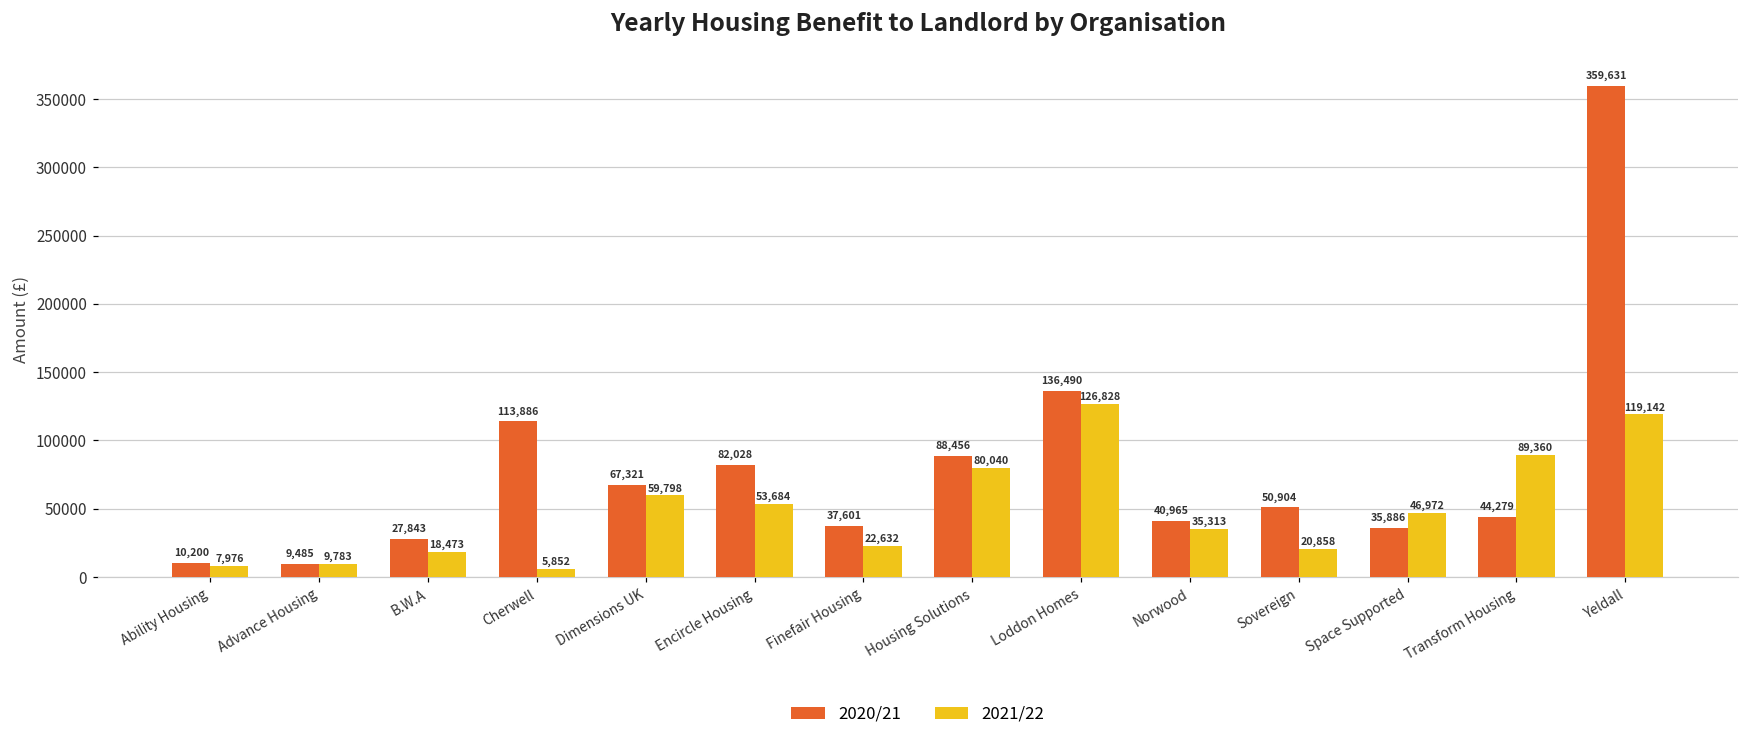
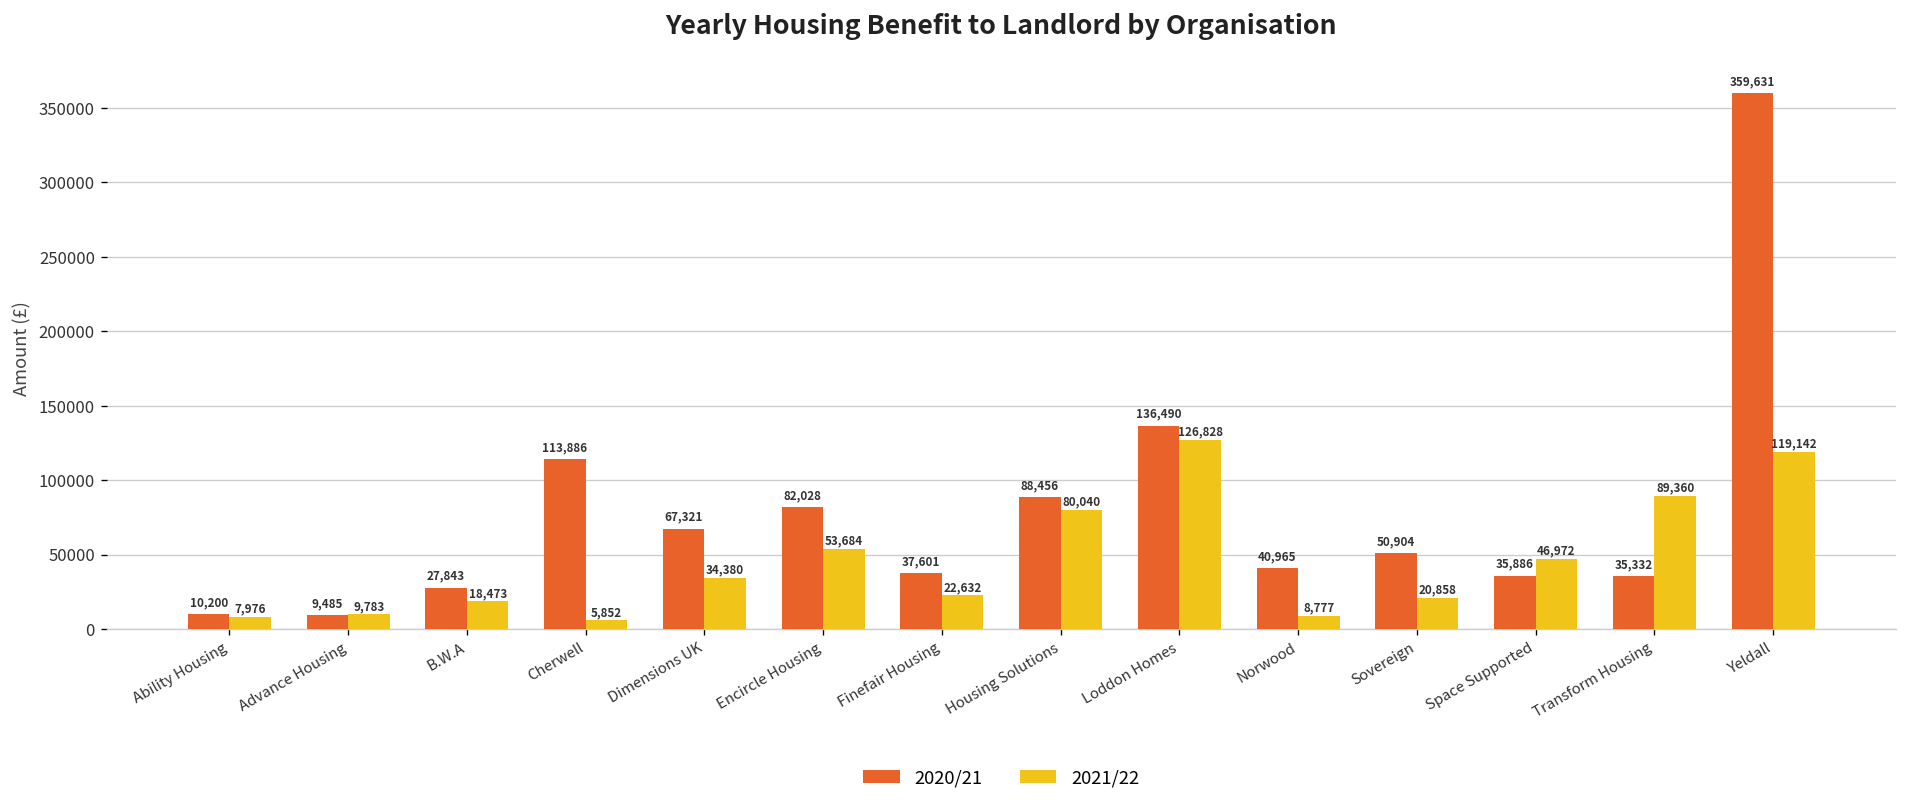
2021/22, Dimensions UK: 59,798 -> 34,380
2021/22, Norwood: 35,313 -> 8,777
2020/21, Transform Housing: 44,279 -> 35,332
